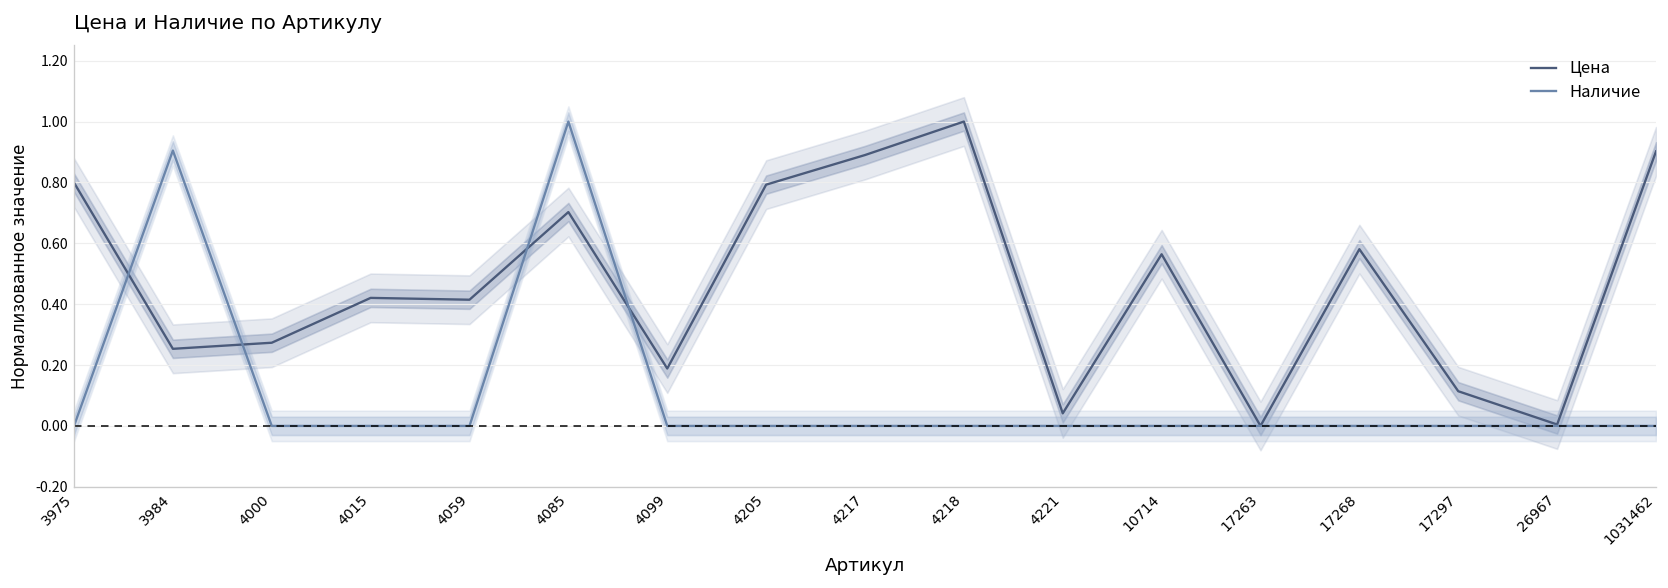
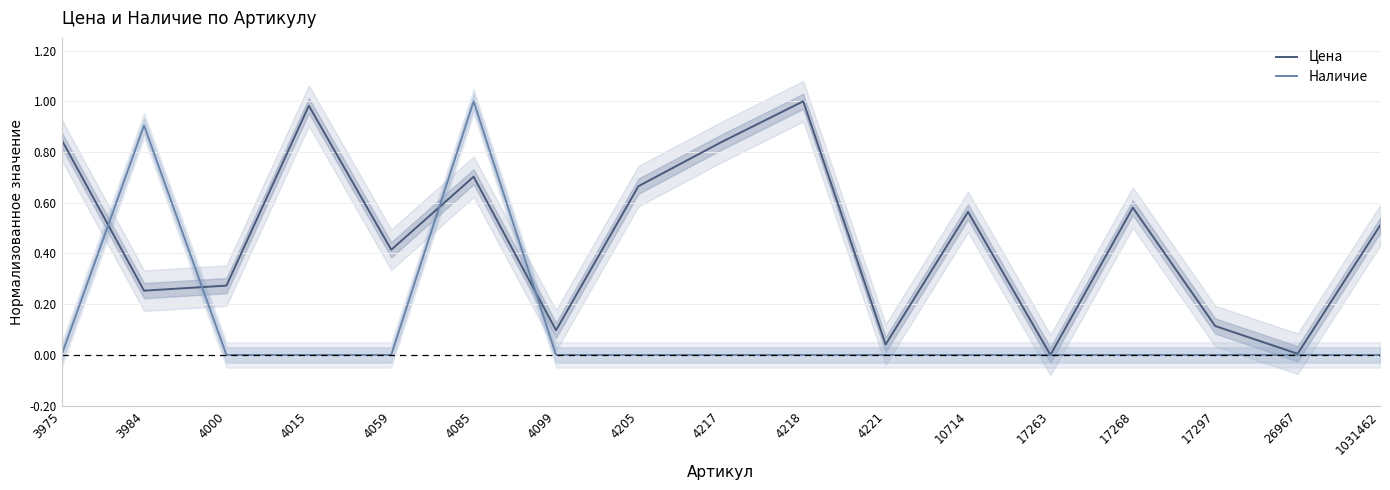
Цена, 3975: 0.80 -> 0.85
Цена, 4015: 0.42 -> 0.98
Цена, 4099: 0.19 -> 0.10
Цена, 4205: 0.79 -> 0.67
Цена, 4217: 0.89 -> 0.84
Цена, 1031462: 0.90 -> 0.51
